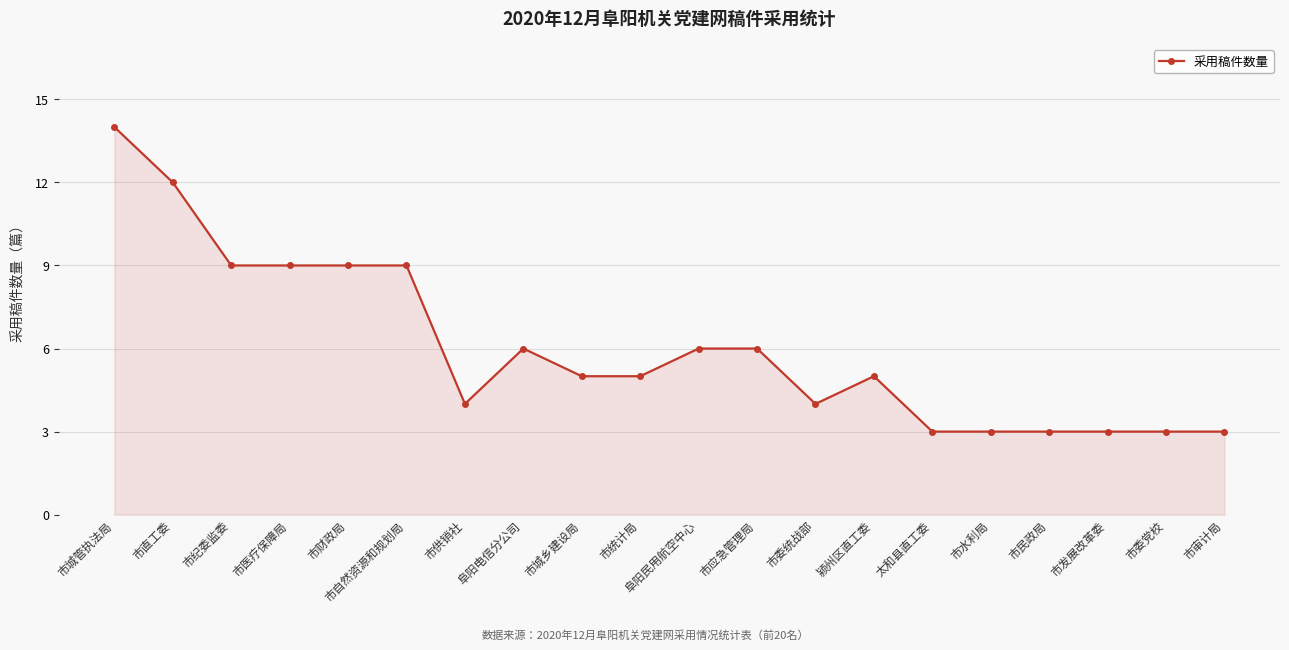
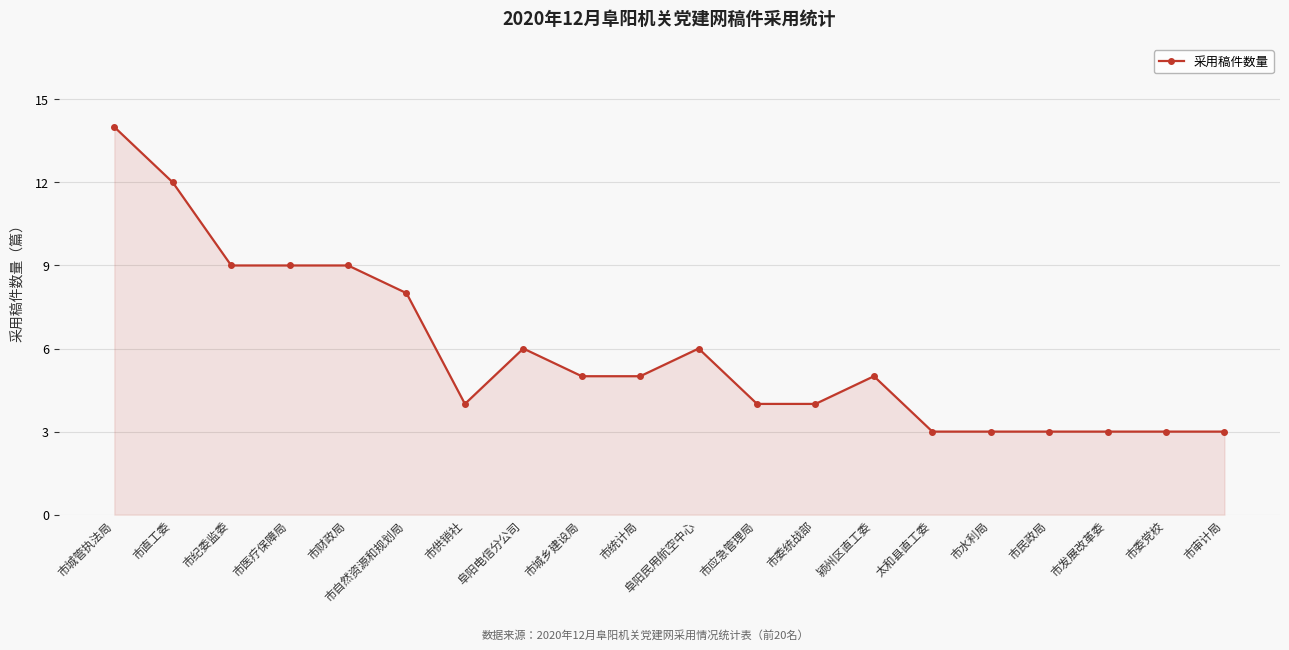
市自然资源和规划局: 9 -> 8
市应急管理局: 6 -> 4
